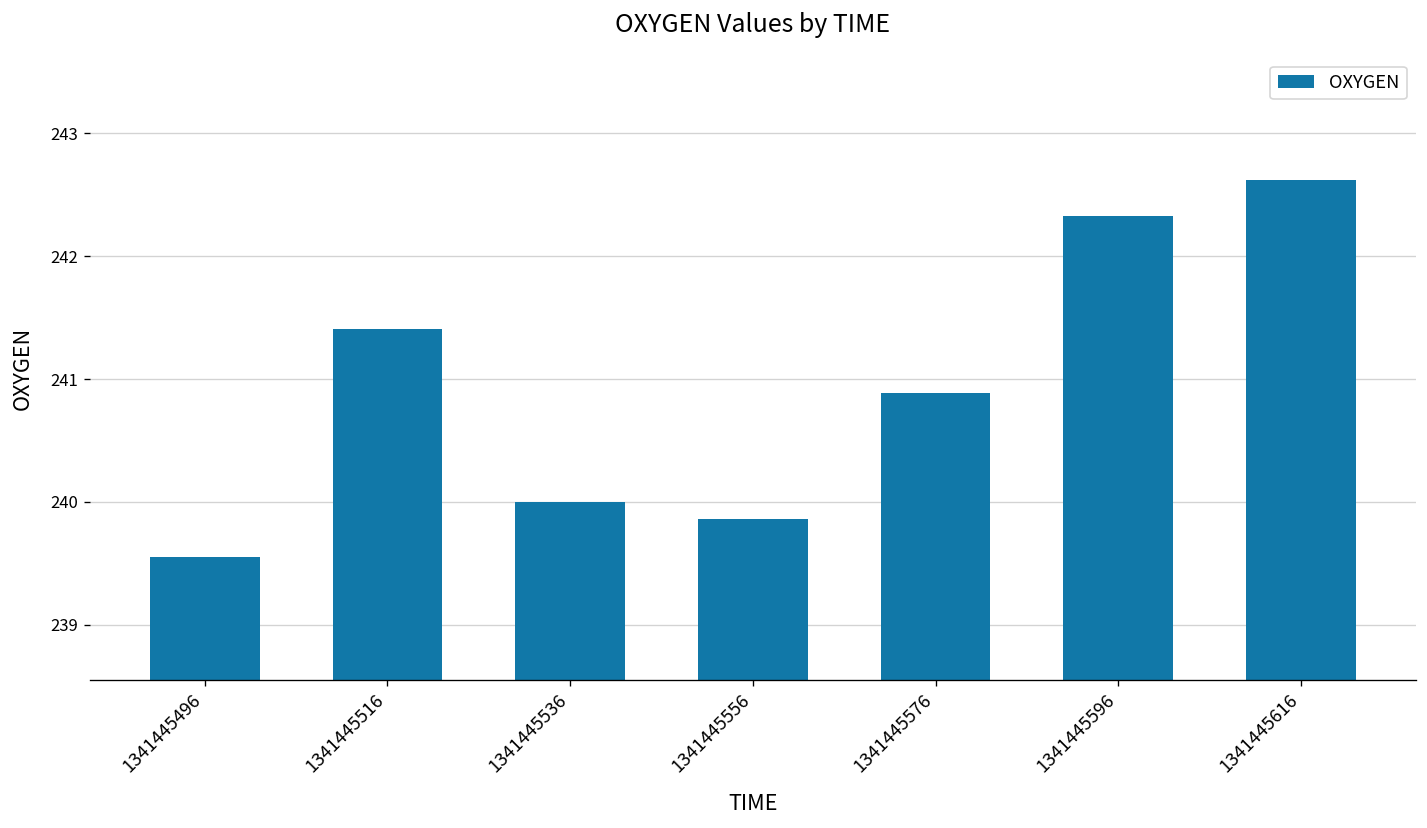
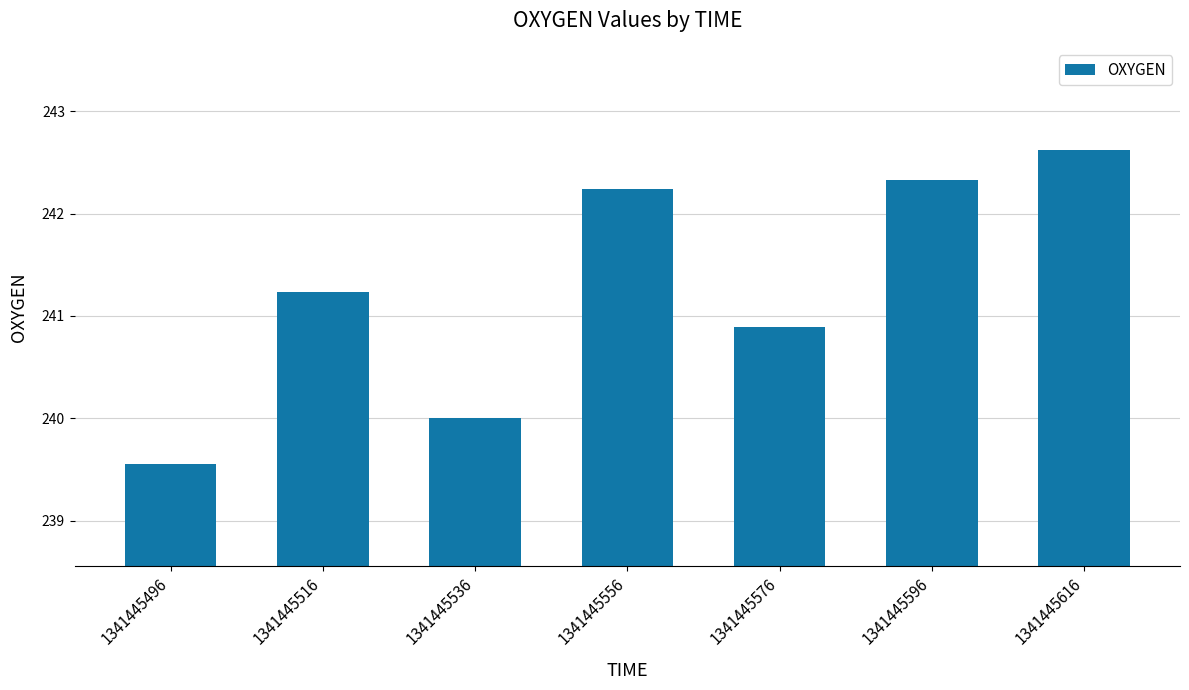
1341445516: 241.41 -> 241.23
1341445556: 239.86 -> 242.24
